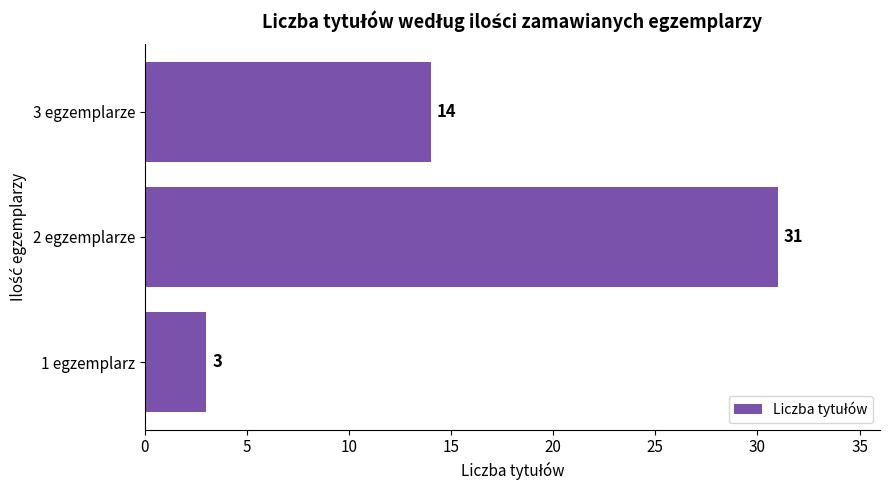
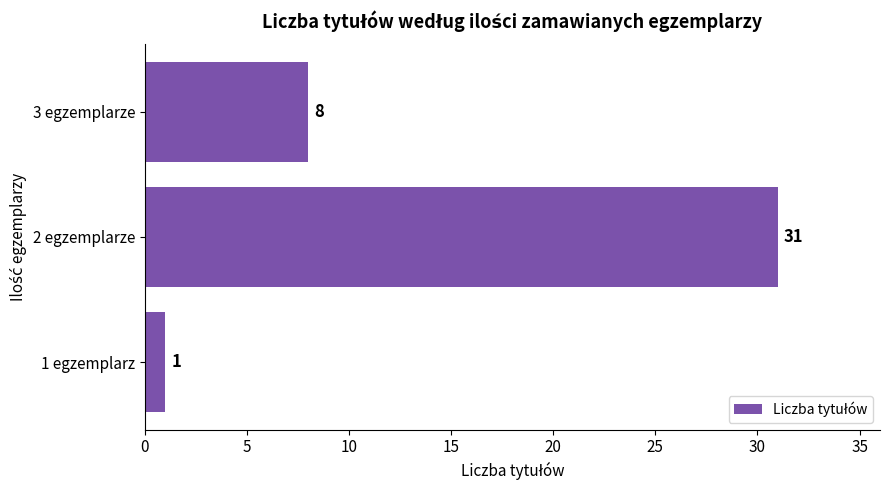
3 egzemplarze: 14 -> 8
1 egzemplarz: 3 -> 1
